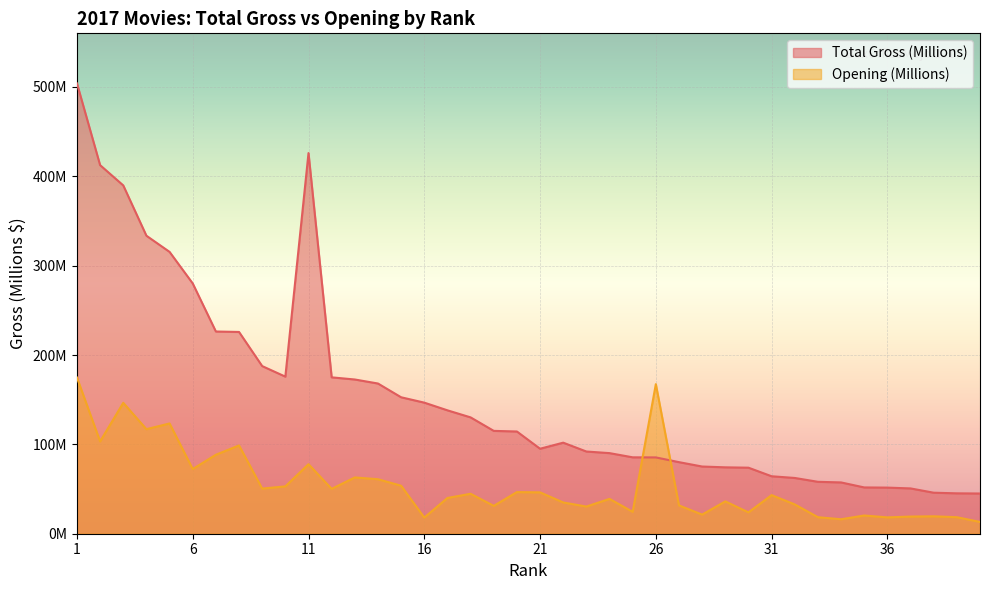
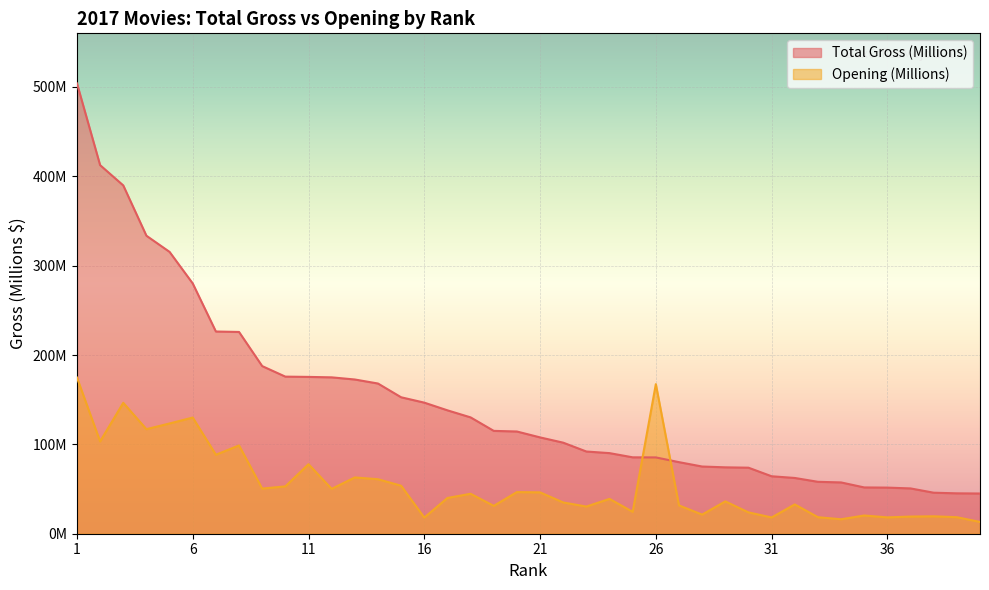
Opening (Millions), 6: 70000000 -> 130000000
Total Gross (Millions), 11: 430000000 -> 180000000
Total Gross (Millions), 21: 100000000 -> 110000000
Opening (Millions), 31: 40000000 -> 20000000
